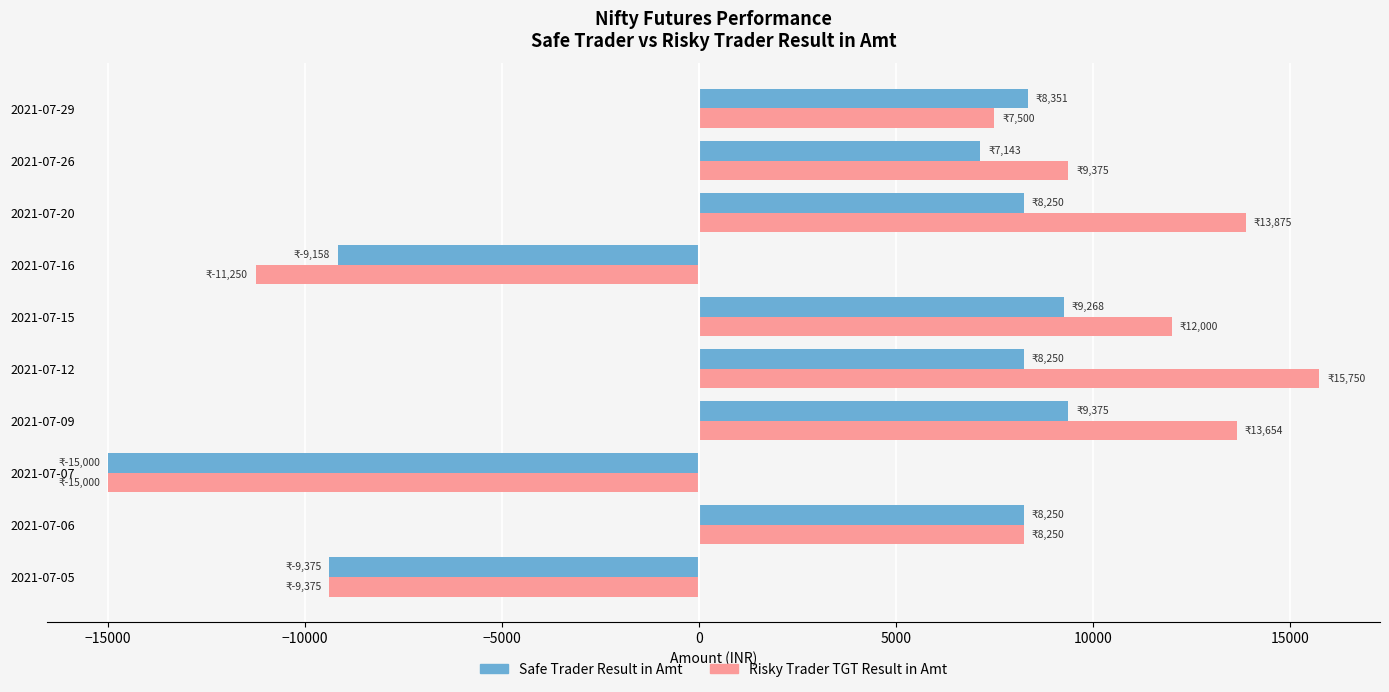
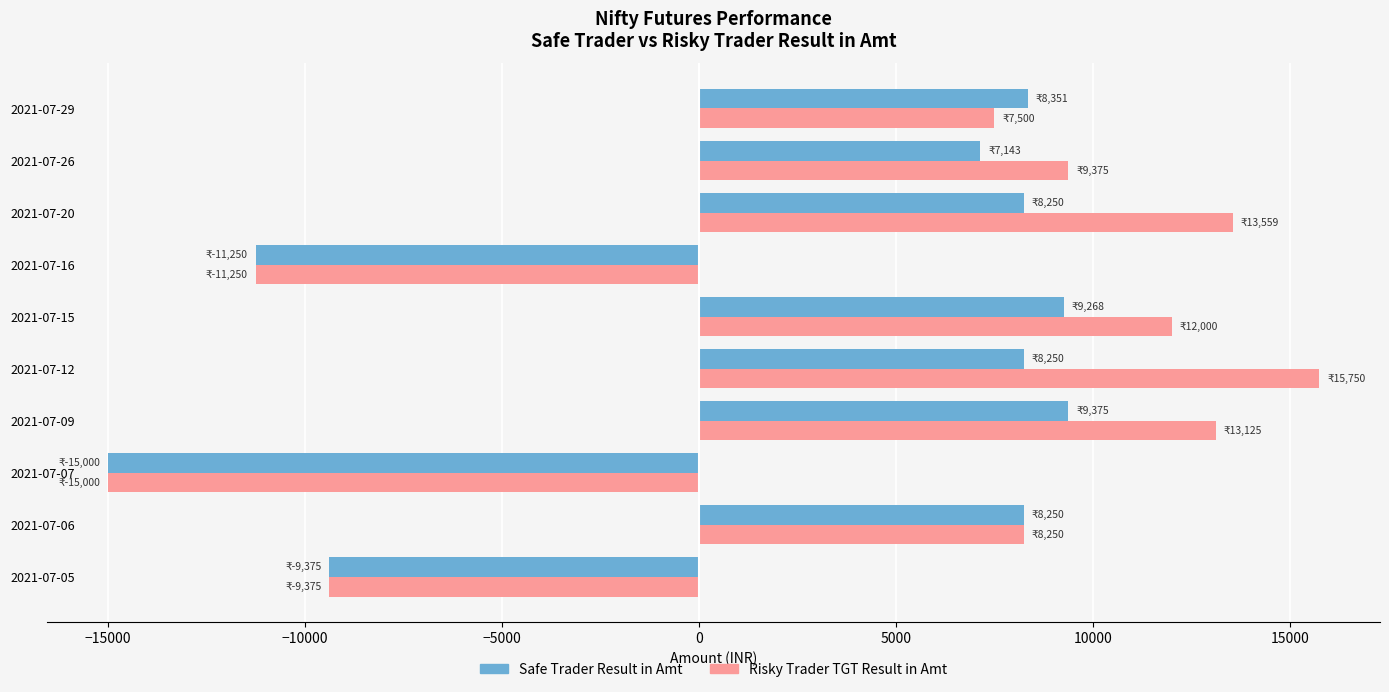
Risky Trader TGT Result in Amt, 2021-07-20: 13,875 -> 13,559
Safe Trader Result in Amt, 2021-07-16: -9,158 -> -11,250
Risky Trader TGT Result in Amt, 2021-07-09: 13,654 -> 13,125
